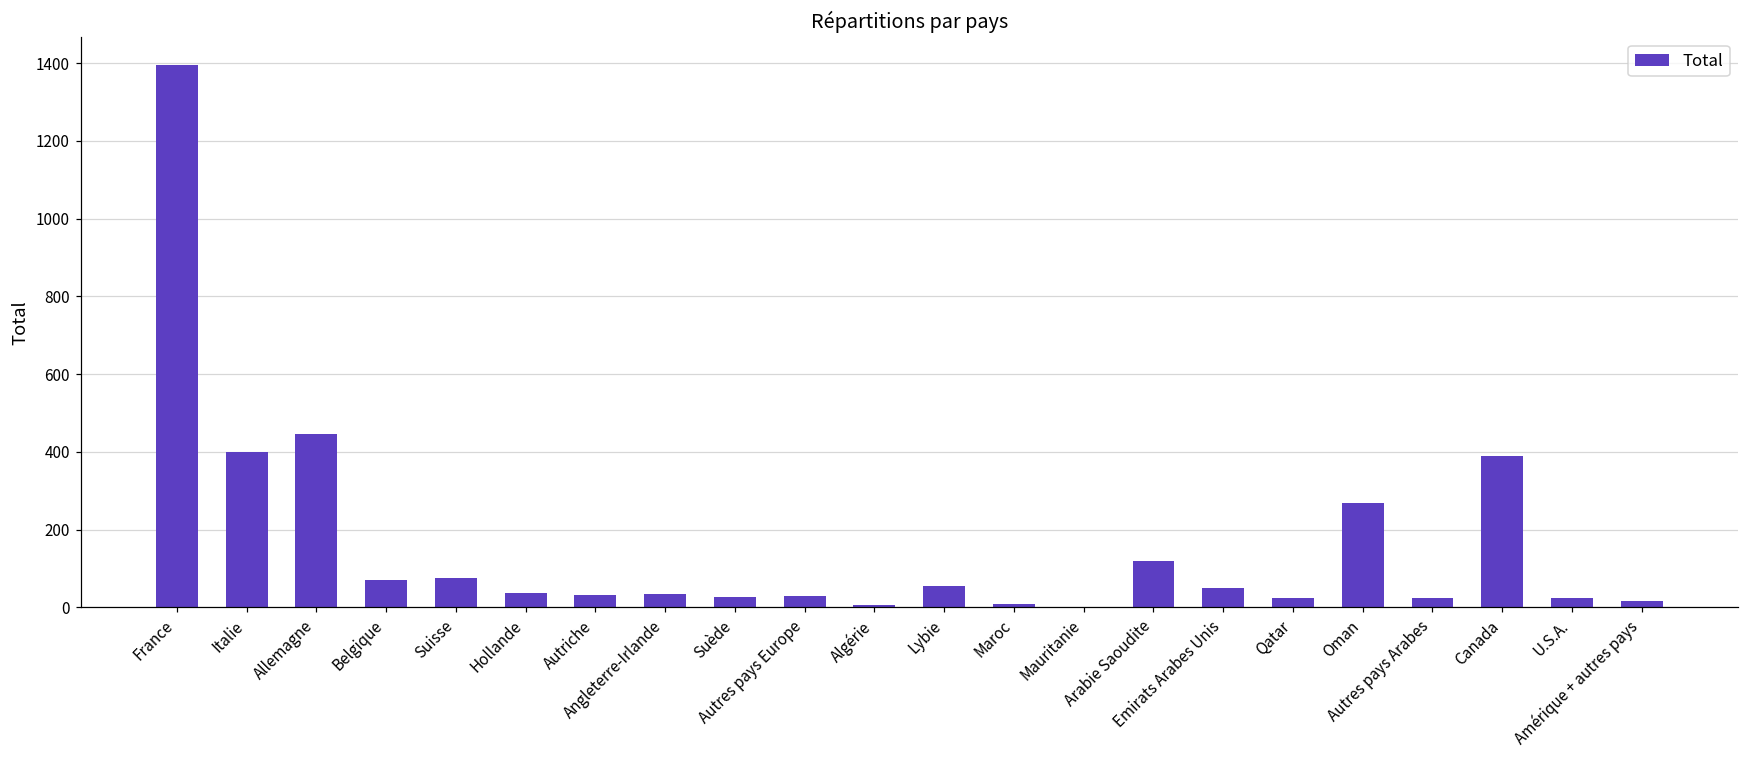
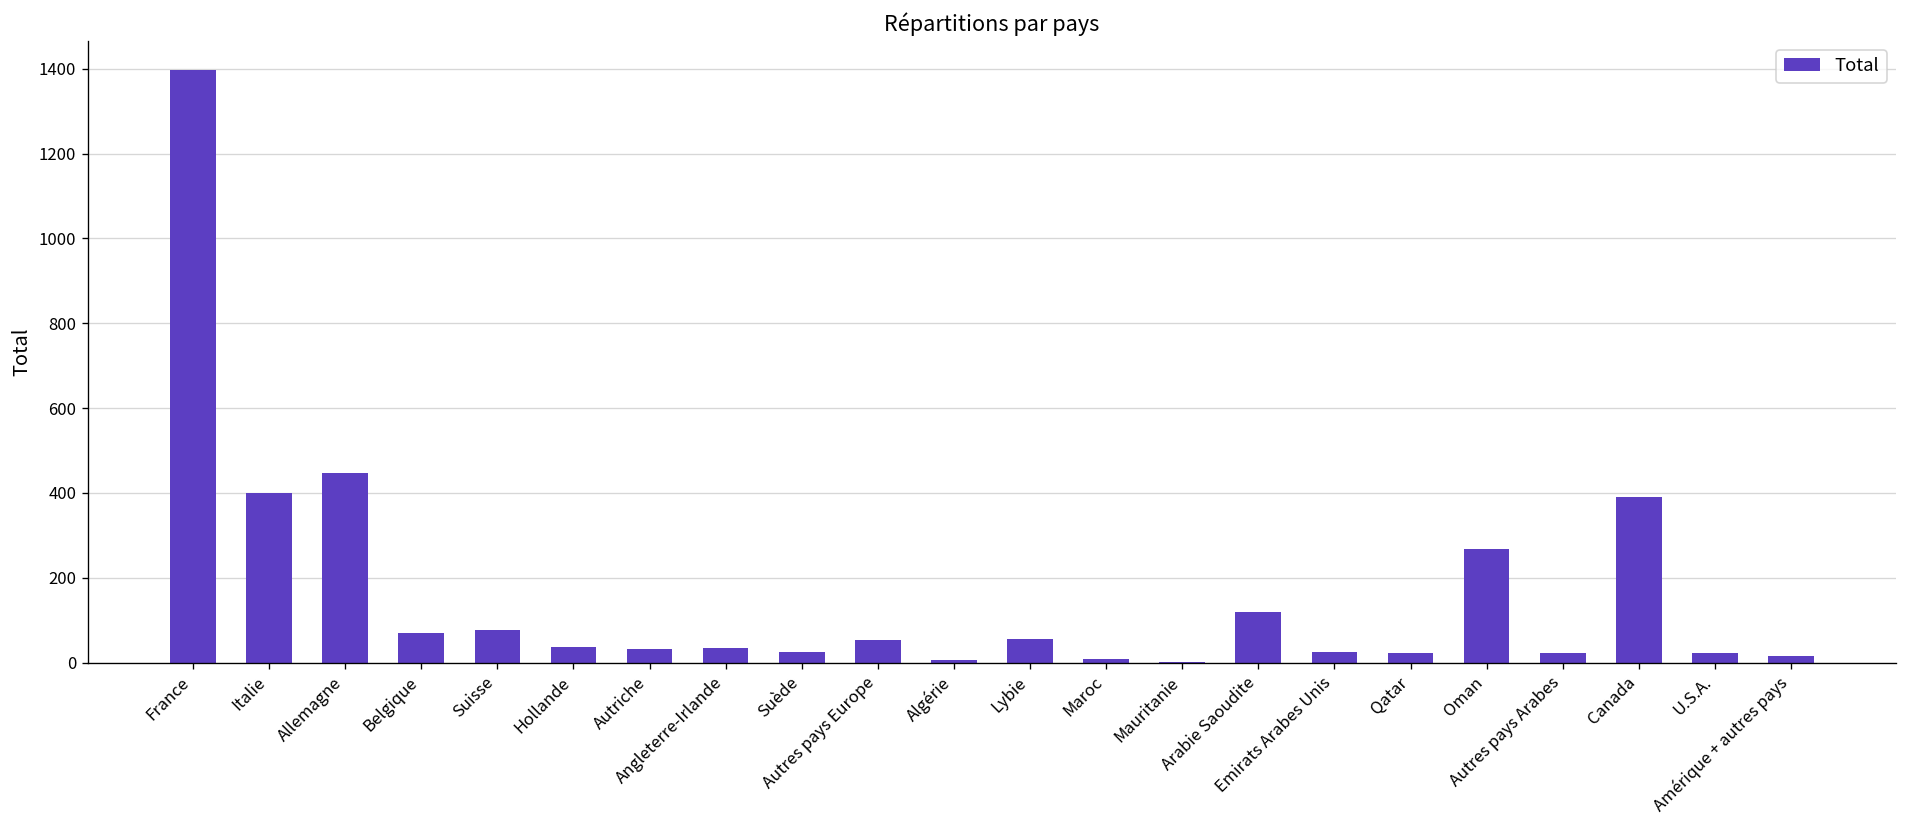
Autres pays Europe: 30 -> 50
Emirats Arabes Unis: 50 -> 20
